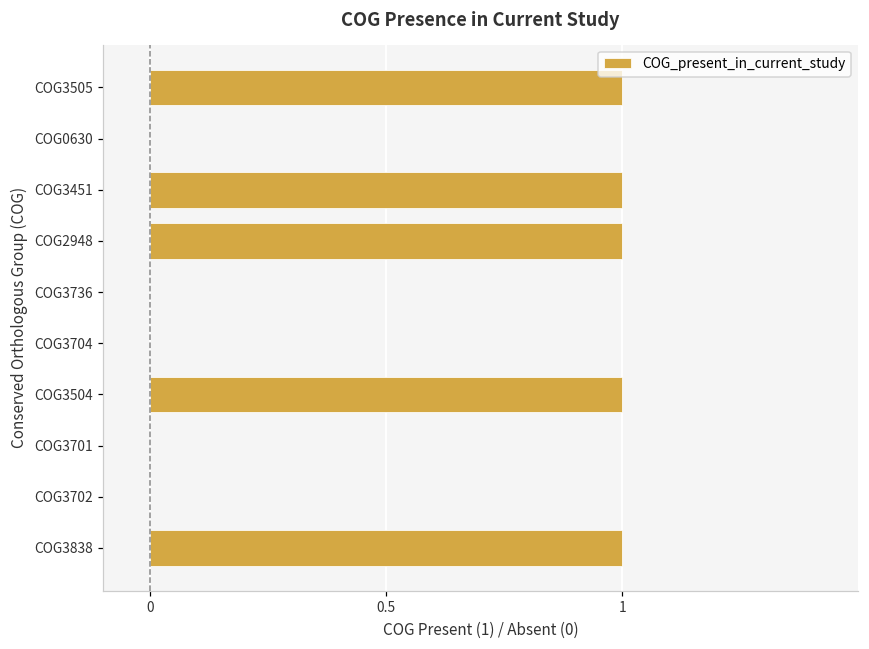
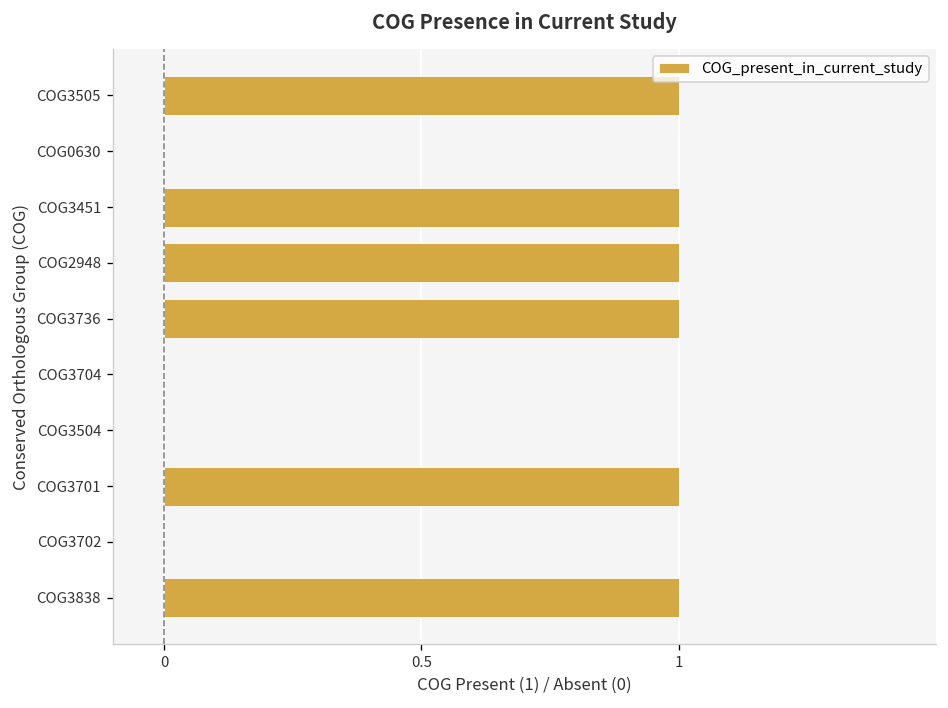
COG3736: 0 -> 1
COG3504: 1 -> 0
COG3701: 0 -> 1
